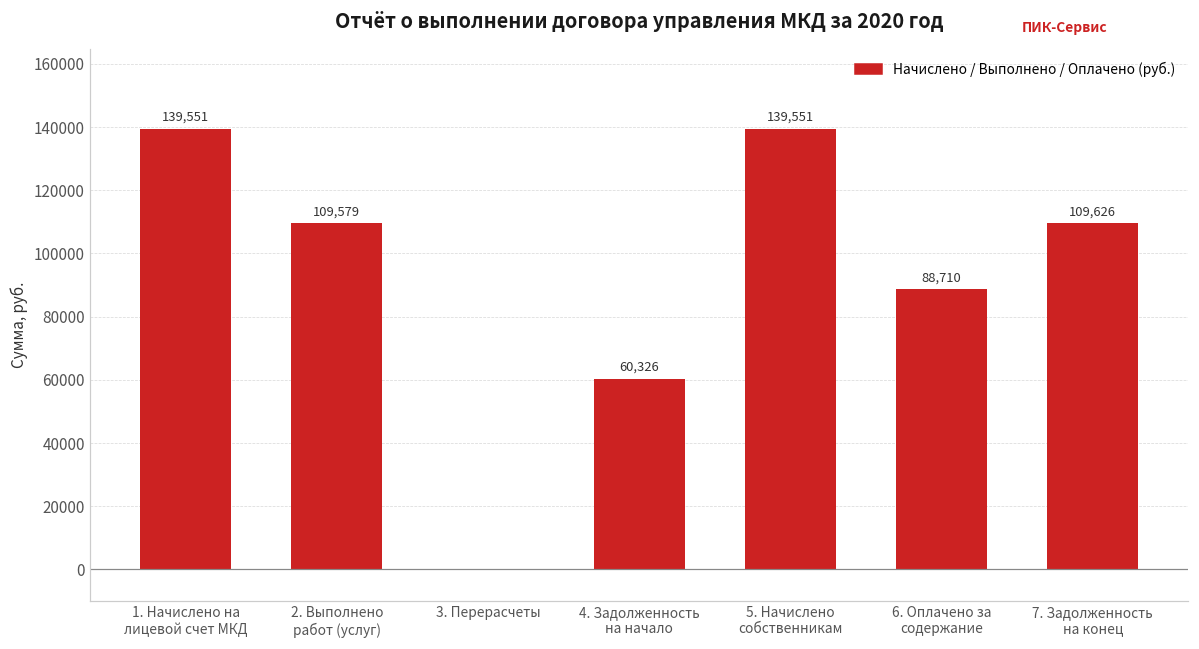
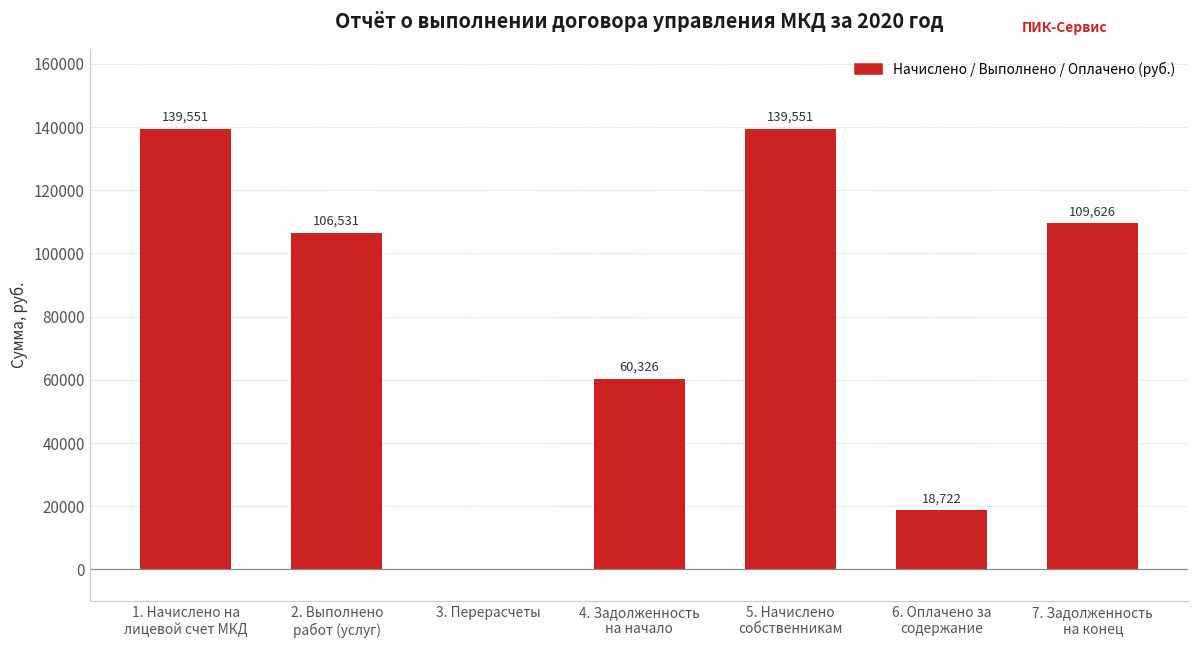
2. Выполнено работ (услуг): 109,579 -> 106,531
6. Оплачено за содержание: 88,710 -> 18,722
